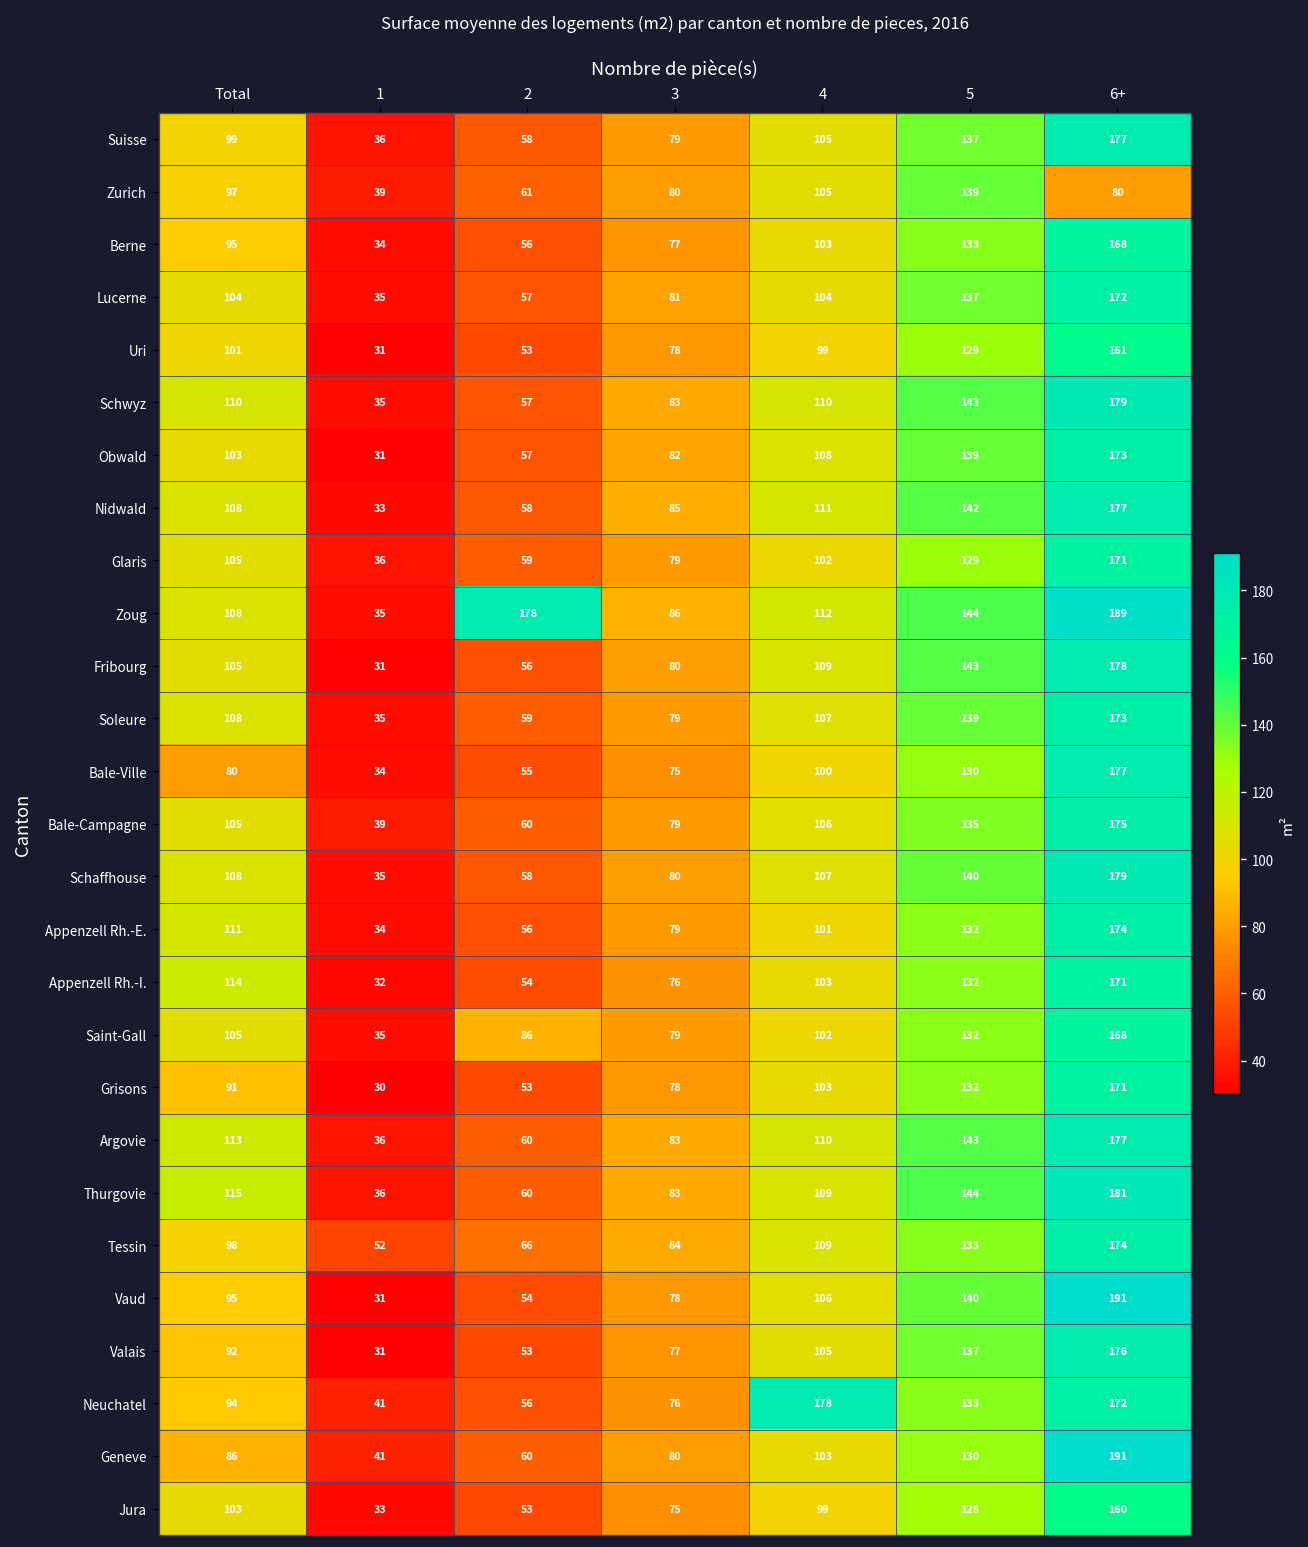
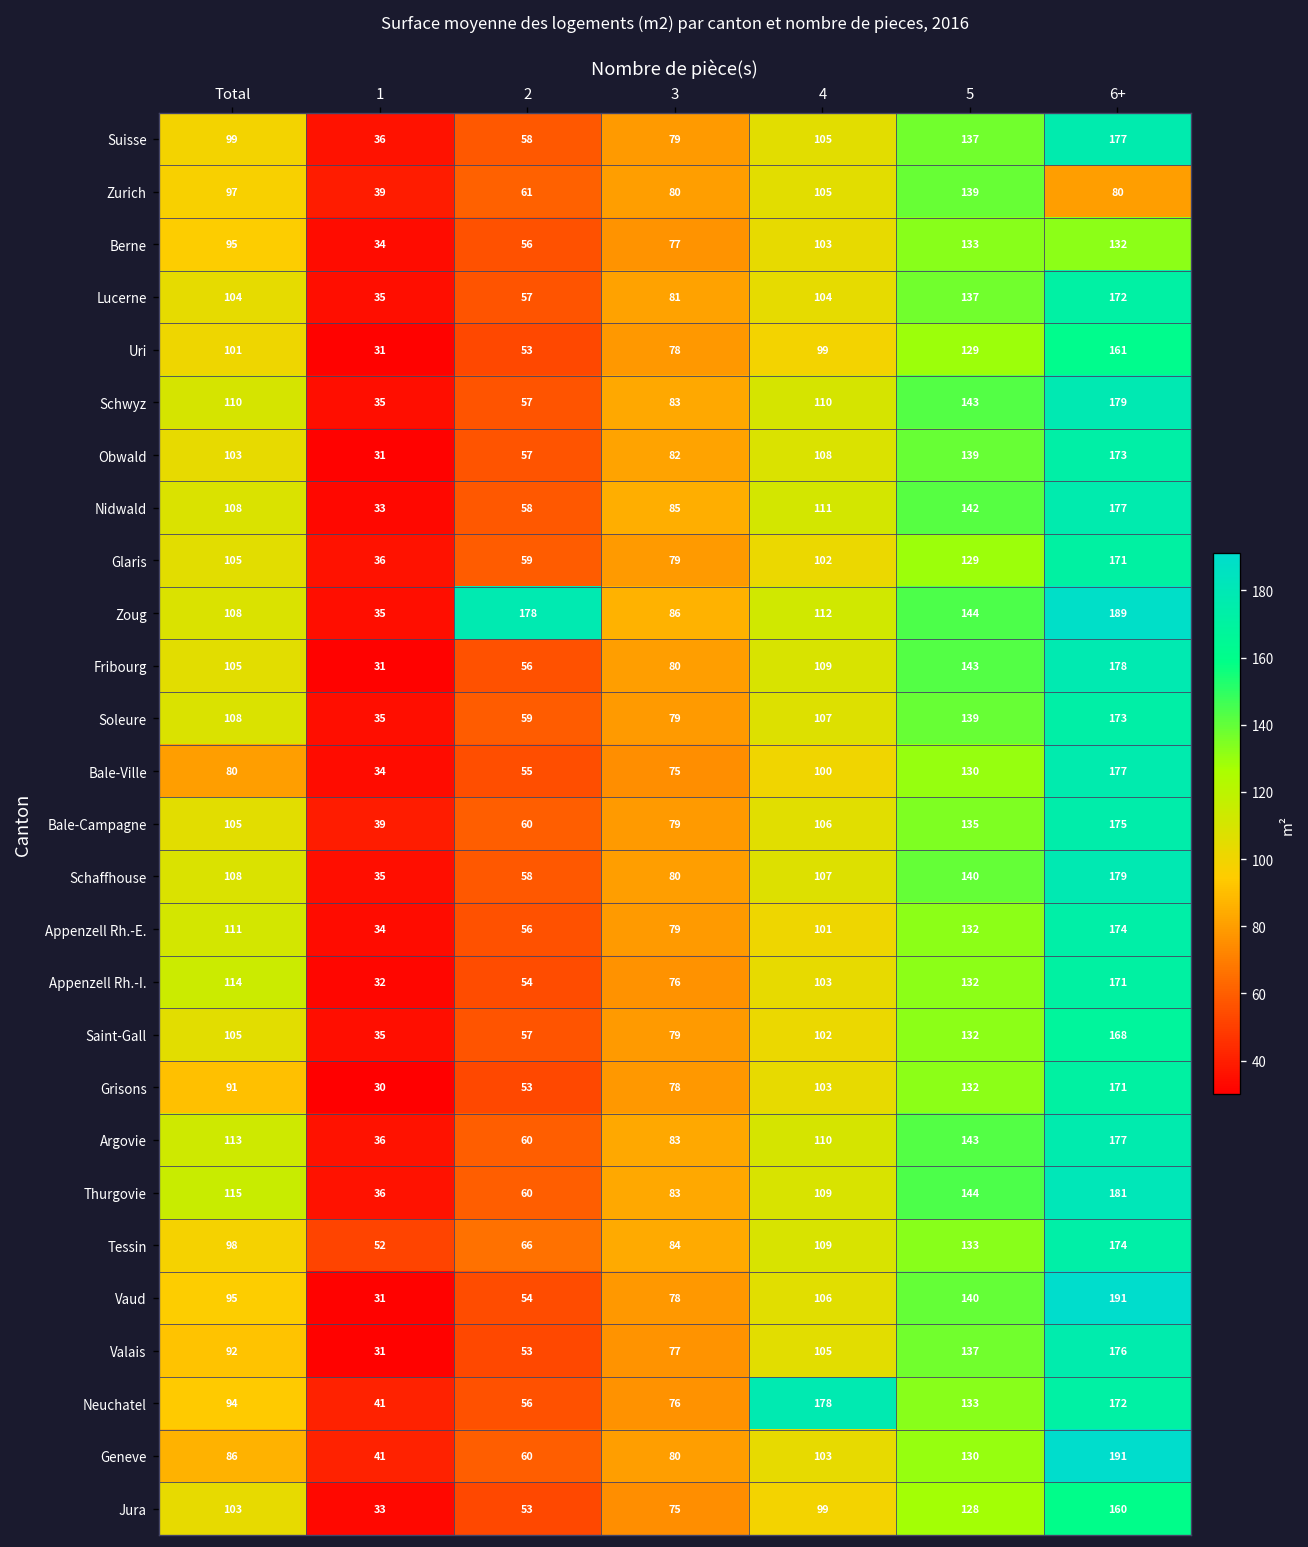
Berne, 6+: 168 -> 132
Saint-Gall, 2: 86 -> 57
